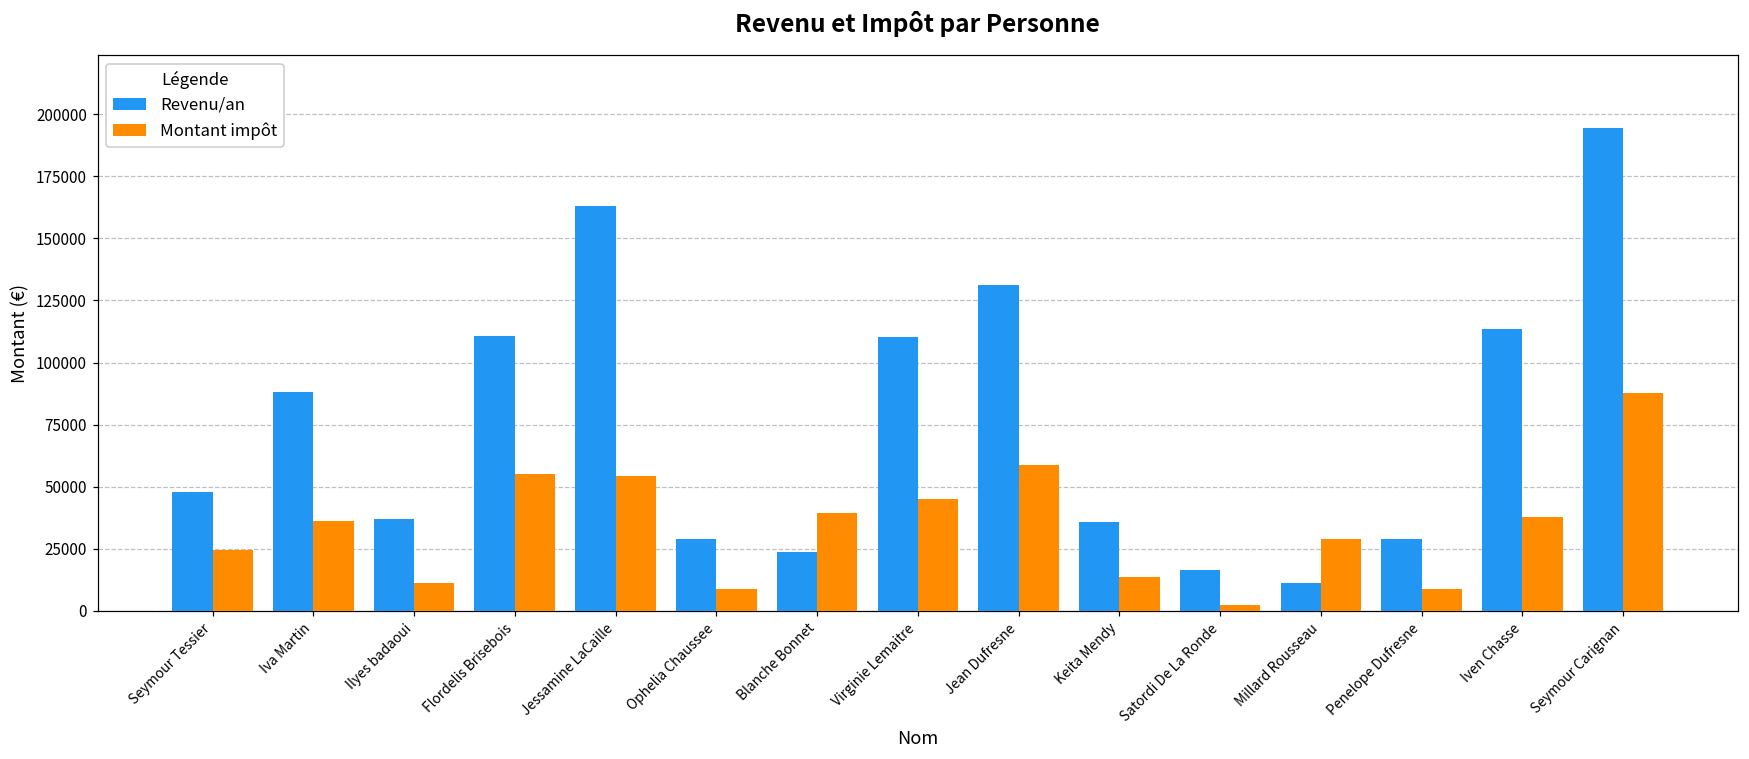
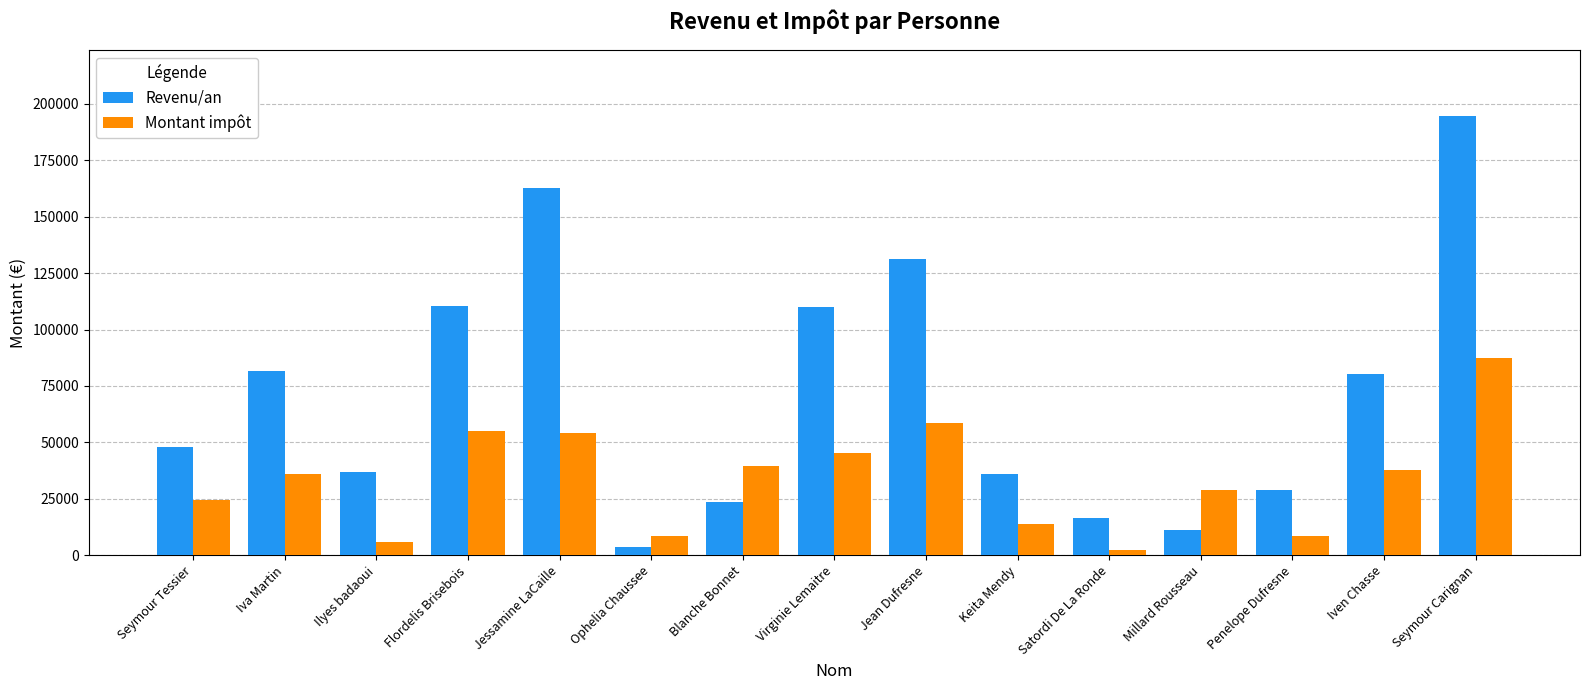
Revenu/an, Iva Martin: 88000 -> 82000
Montant impôt, Ilyes badaoui: 11000 -> 6000
Revenu/an, Ophelia Chaussee: 29000 -> 4000
Revenu/an, Iven Chasse: 114000 -> 80000
